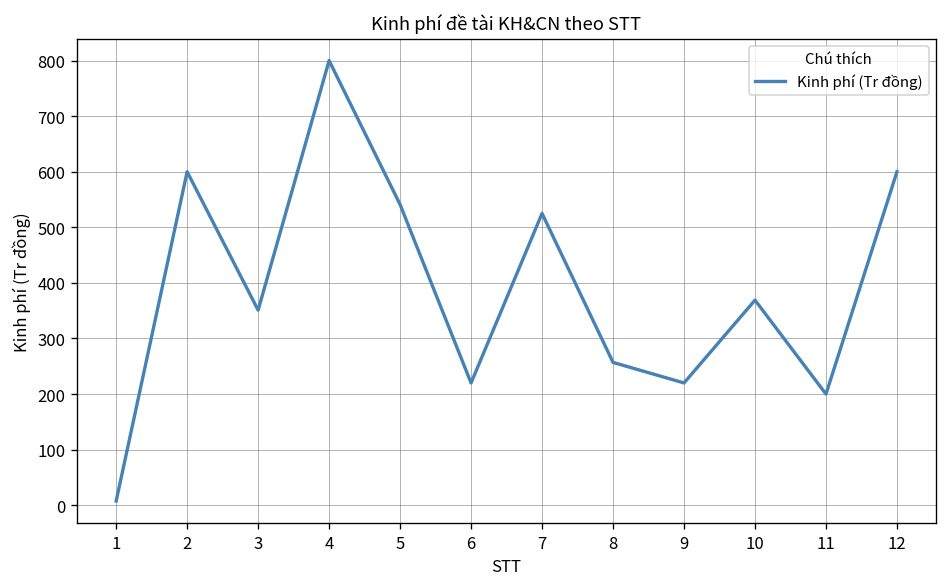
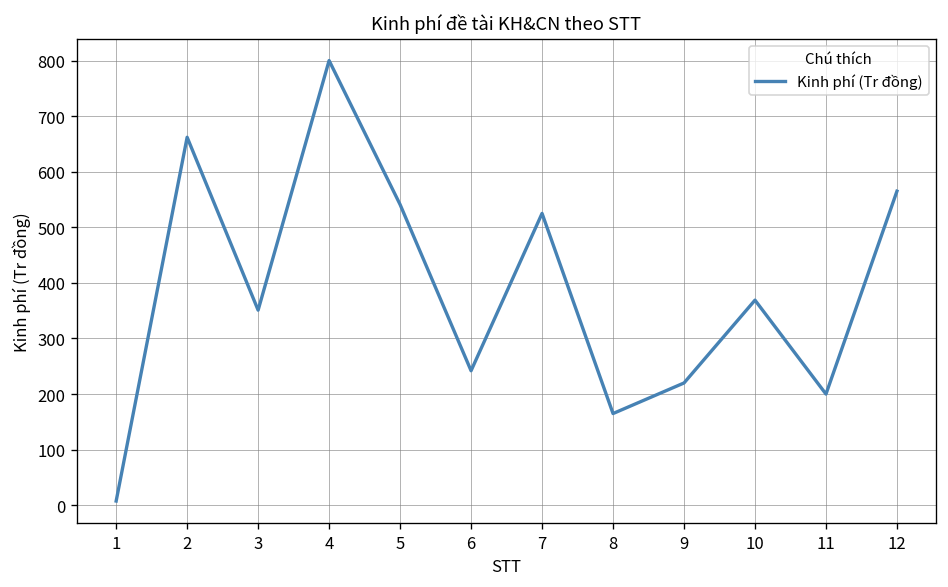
2: 600 -> 660
6: 220 -> 240
8: 260 -> 170
12: 600 -> 570
